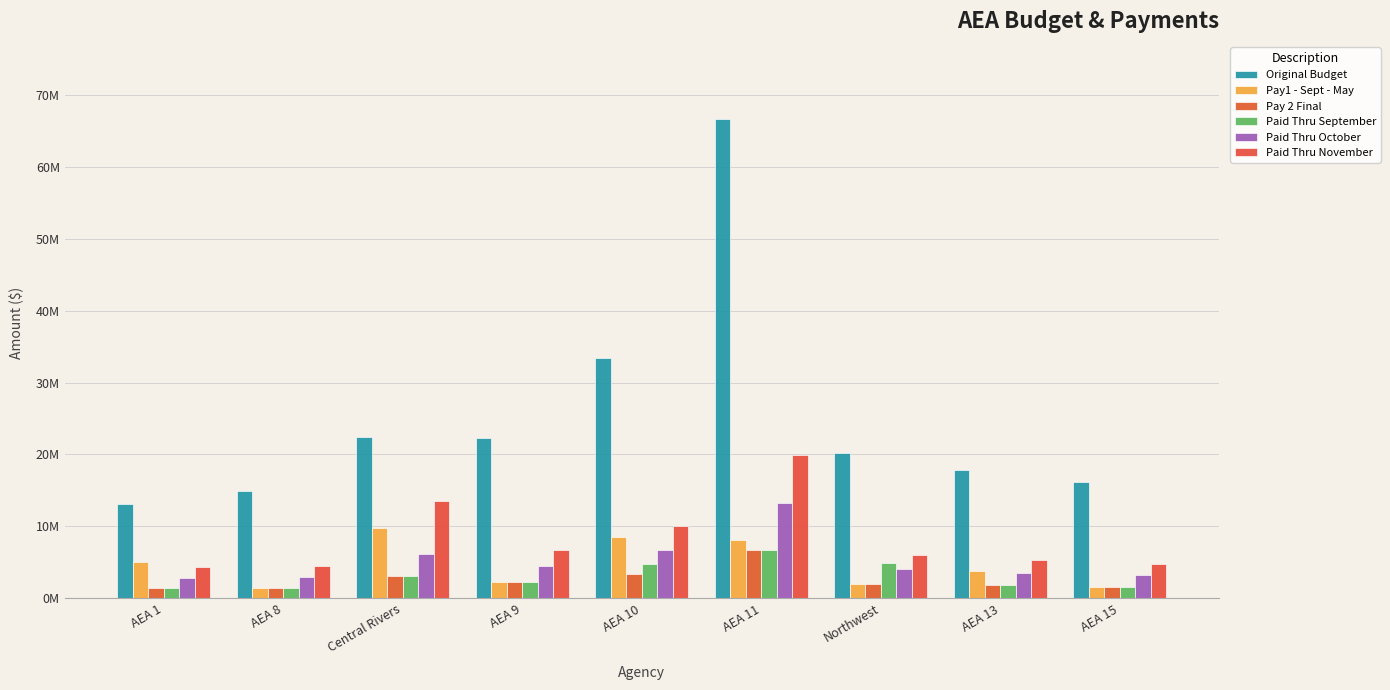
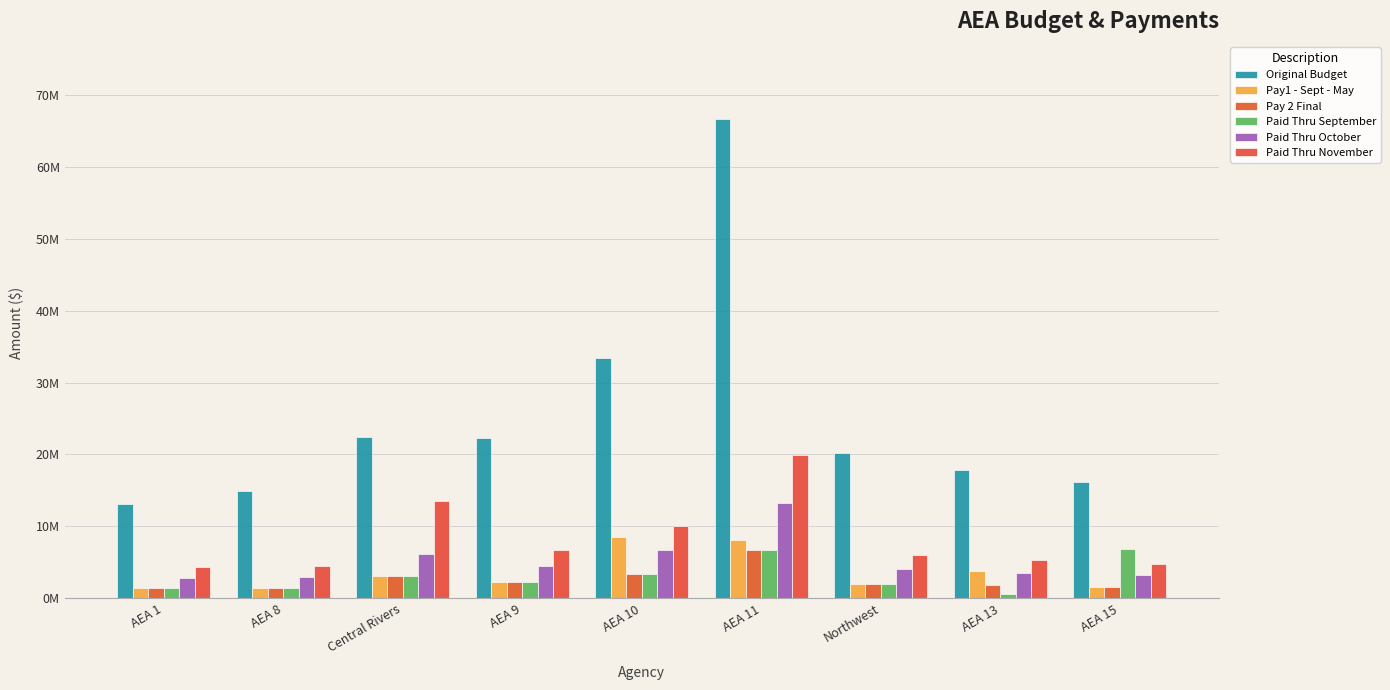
Pay1 - Sept - May, AEA 1: 5000000 -> 1000000
Pay1 - Sept - May, Central Rivers: 10000000 -> 3000000
Paid Thru September, AEA 10: 5000000 -> 3000000
Paid Thru September, Northwest: 5000000 -> 2000000
Paid Thru September, AEA 13: 2000000 -> 1000000
Paid Thru September, AEA 15: 2000000 -> 7000000
